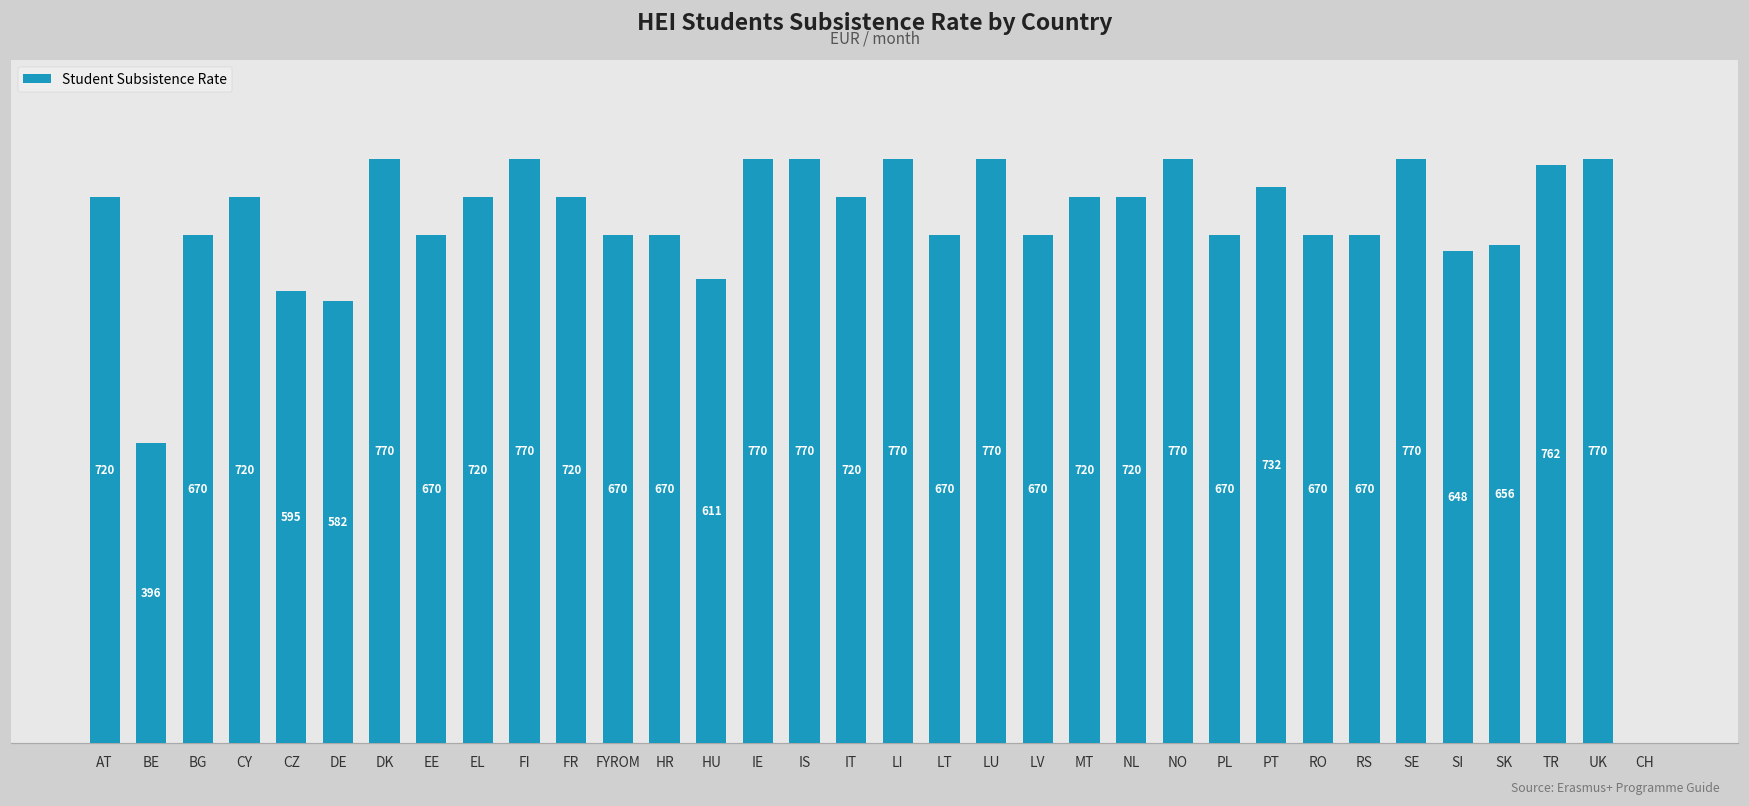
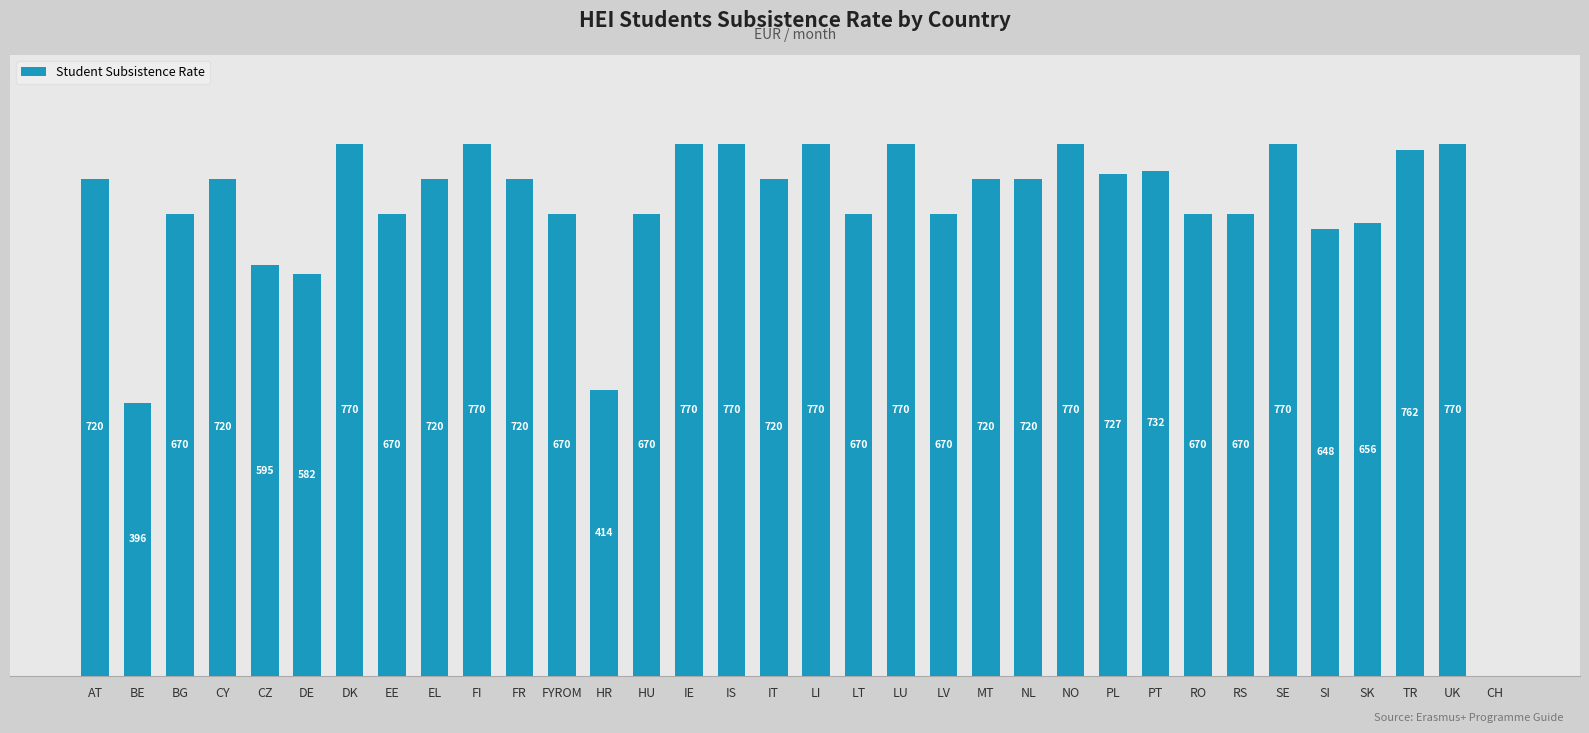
HR: 670 -> 414
HU: 611 -> 670
PL: 670 -> 727
